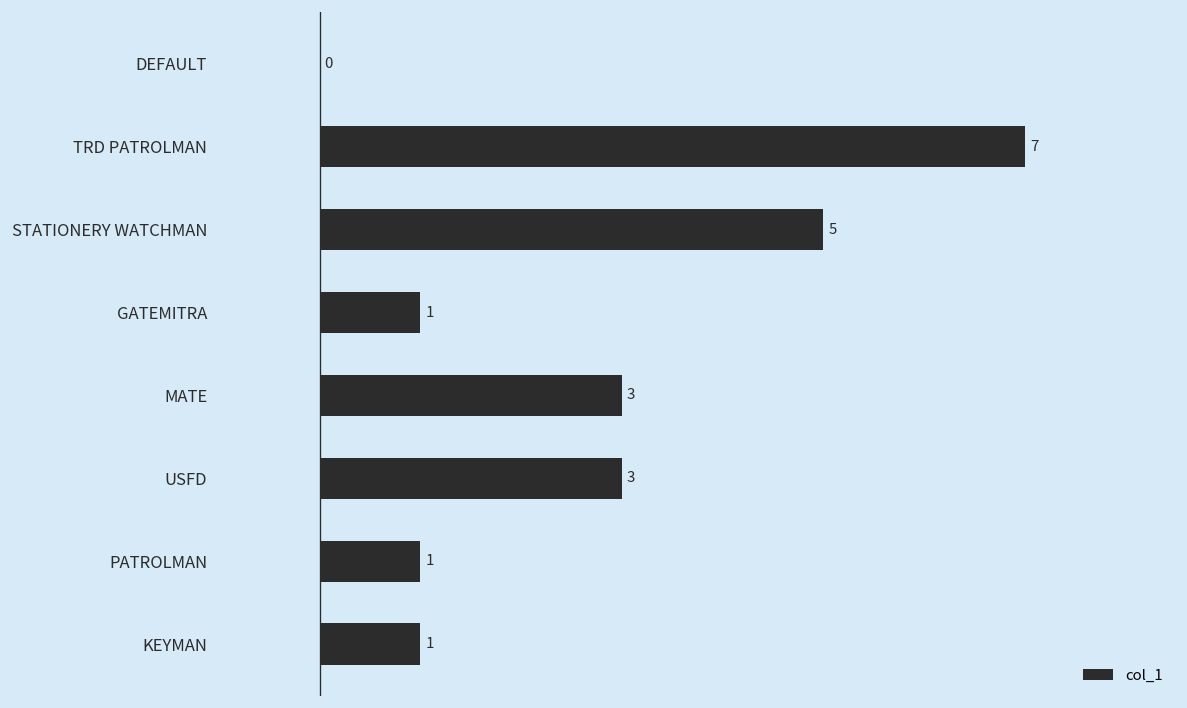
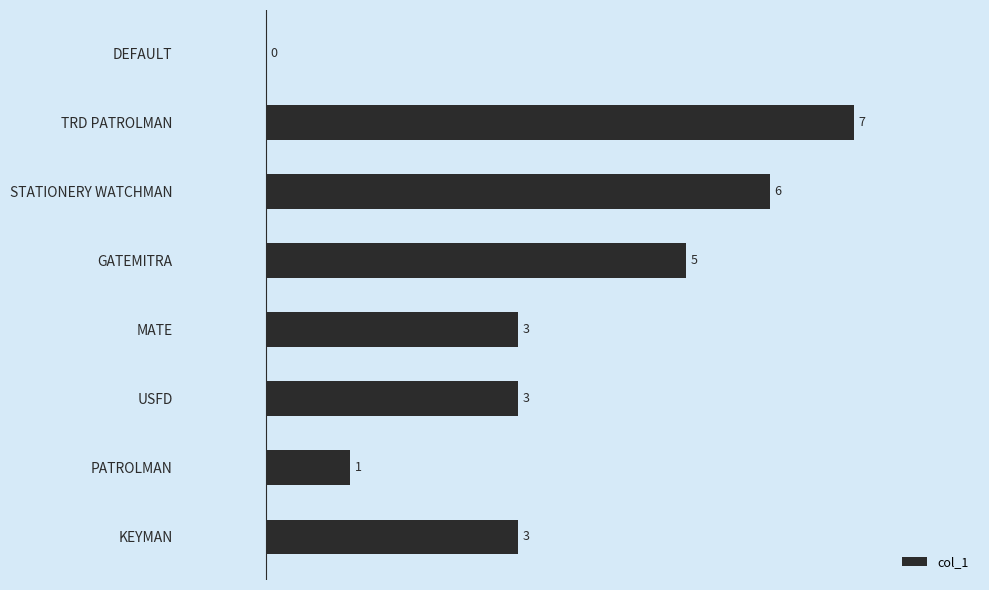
STATIONERY WATCHMAN: 5 -> 6
GATEMITRA: 1 -> 5
KEYMAN: 1 -> 3
